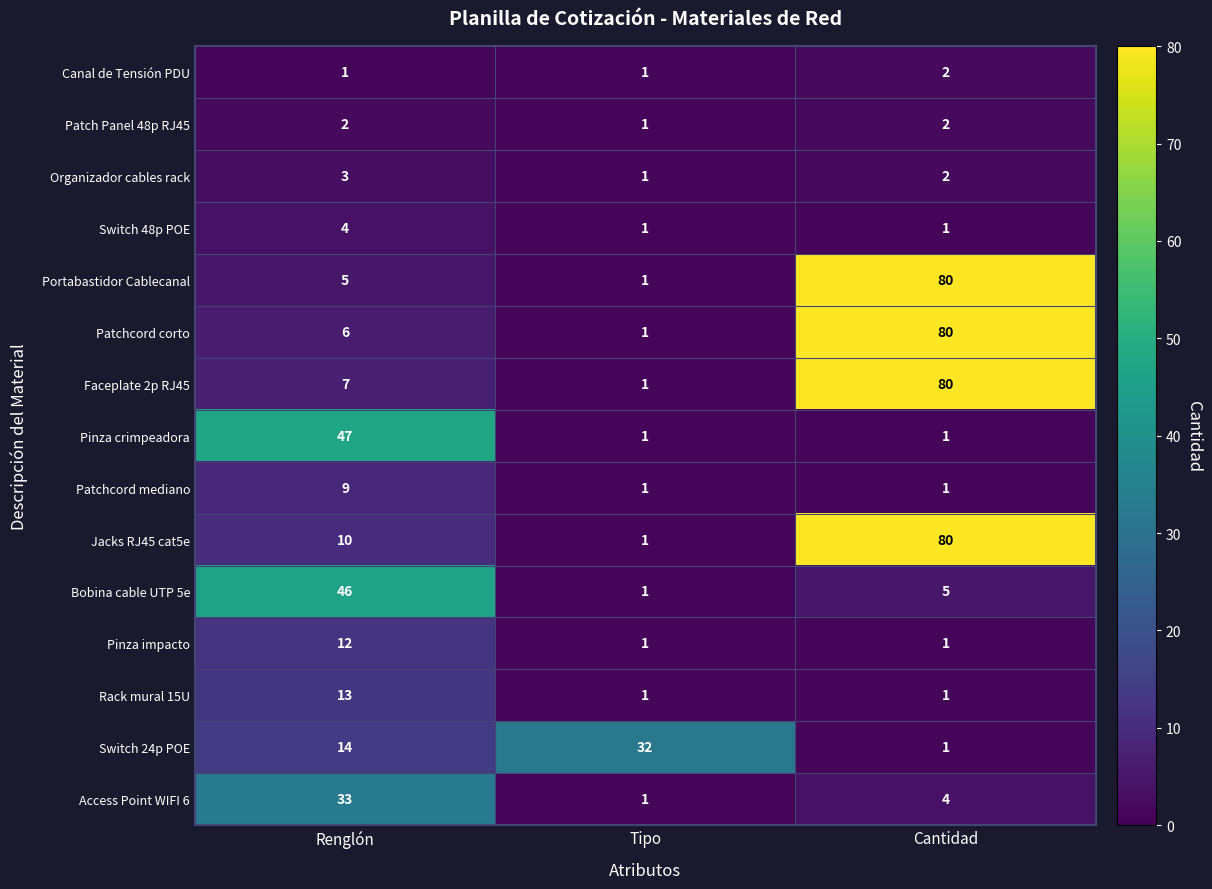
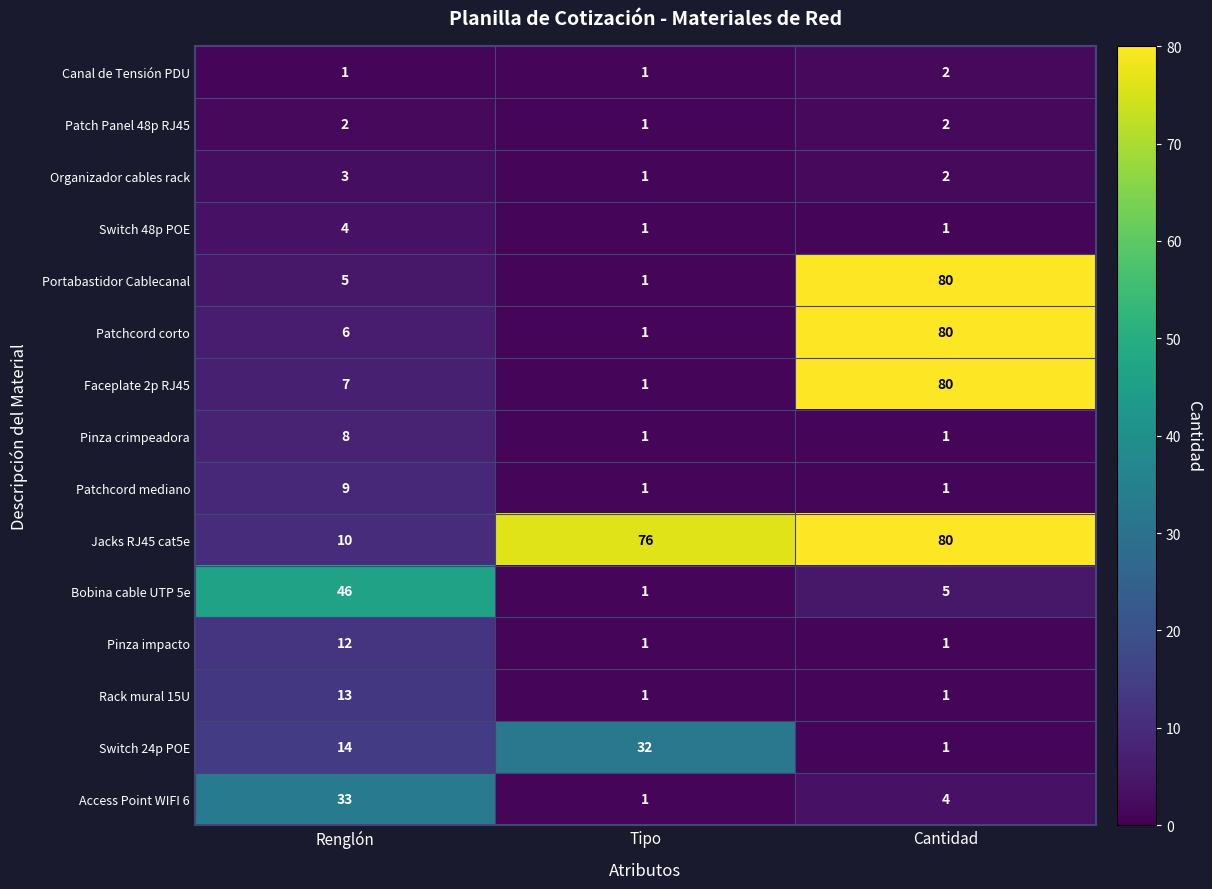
Pinza crimpeadora, Renglón: 47 -> 8
Jacks RJ45 cat5e, Tipo: 1 -> 76
